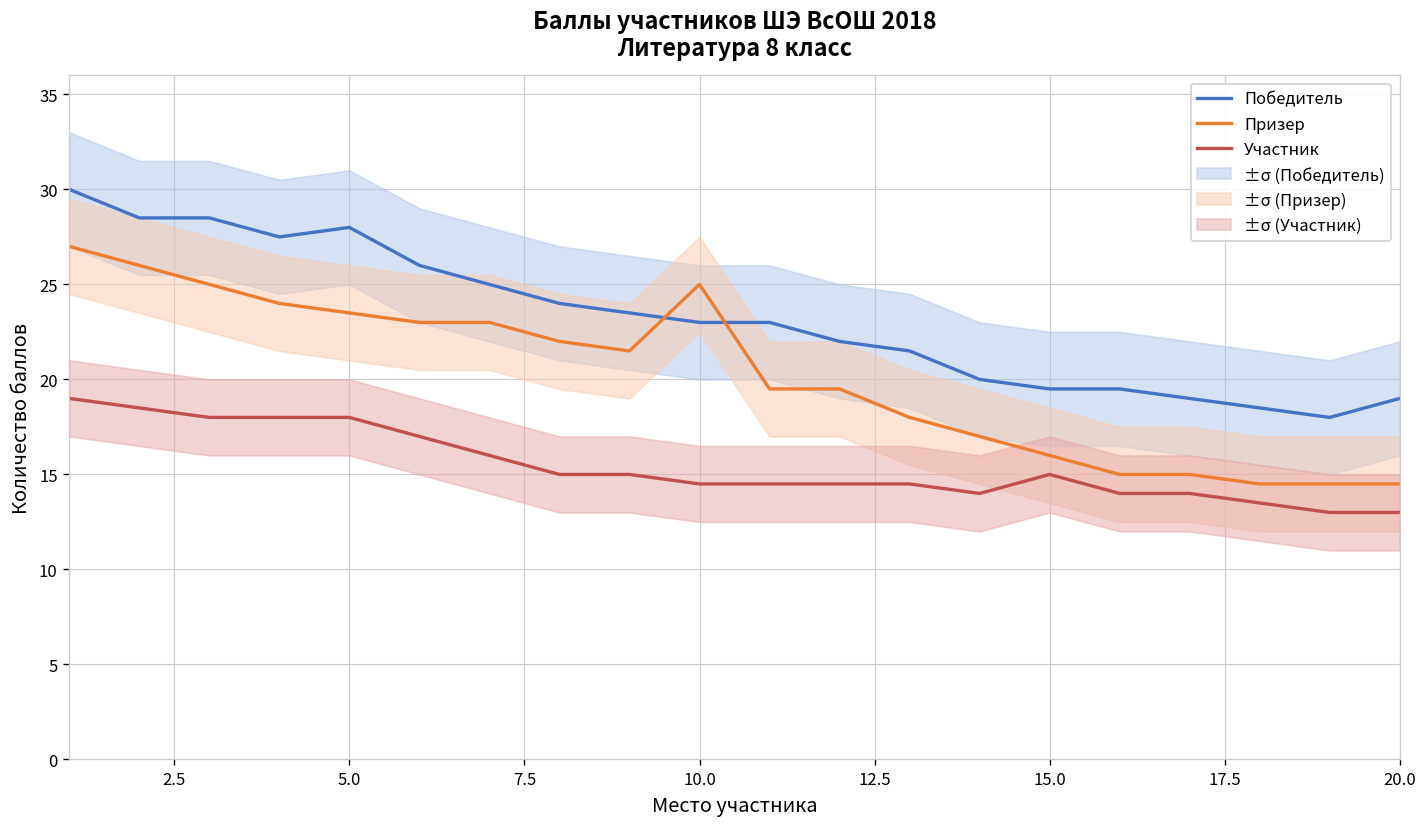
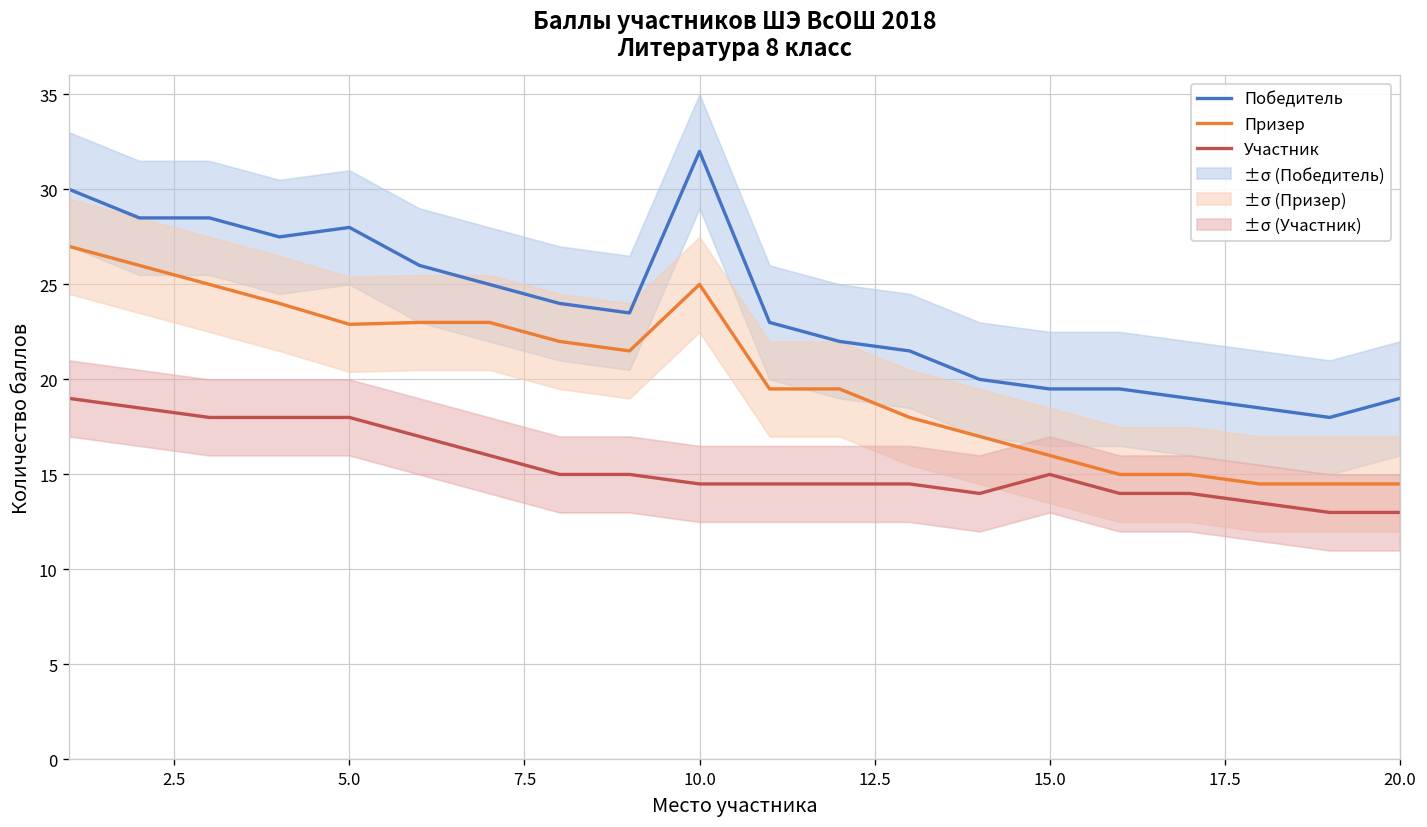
Призер, 5.0: 23.5 -> 22.9
Победитель, 10.0: 23 -> 32
